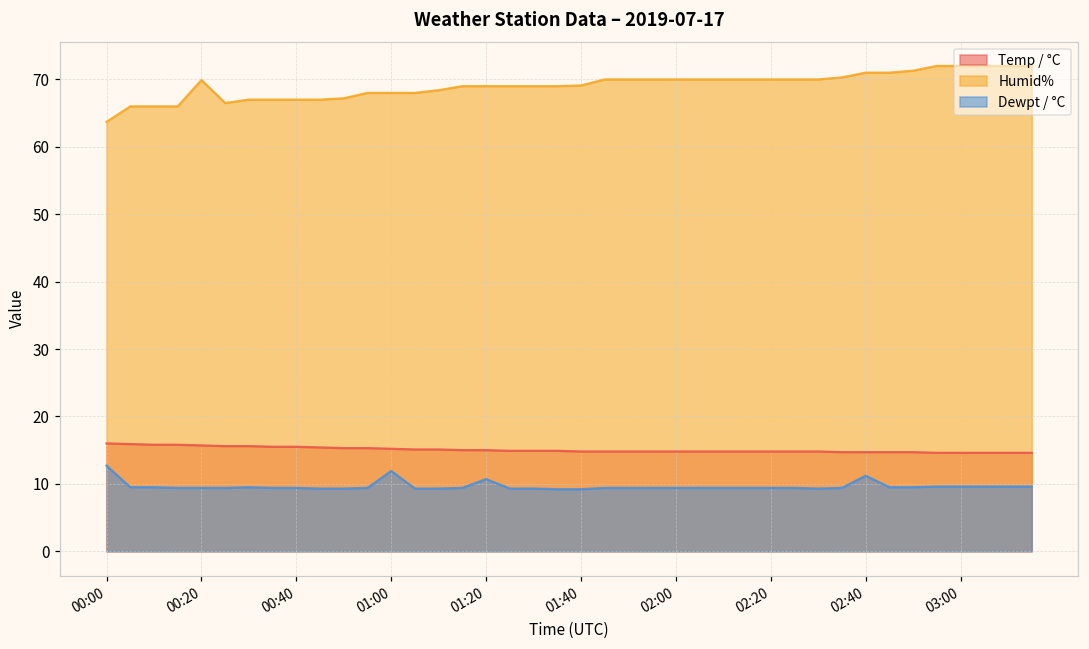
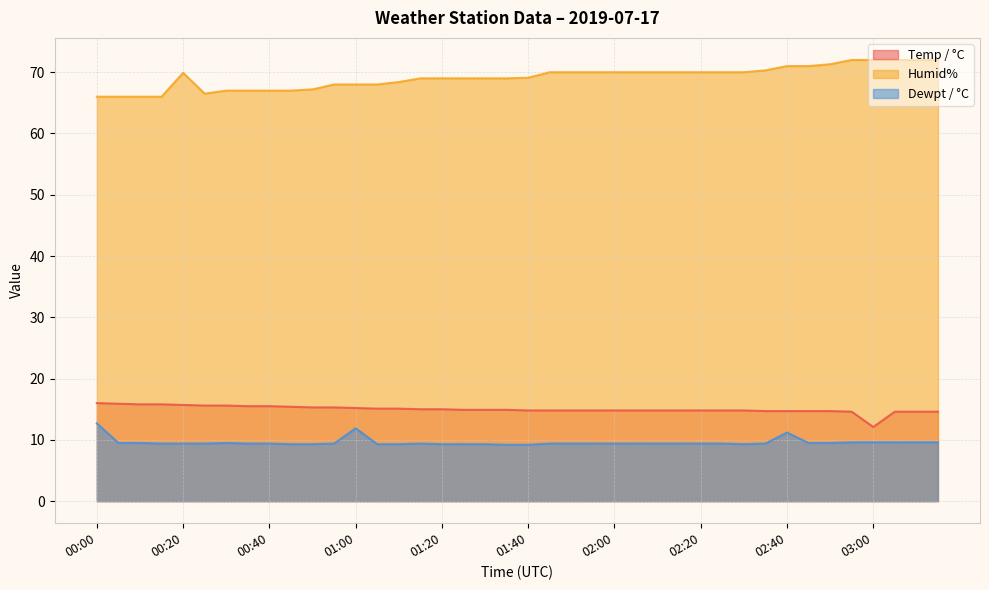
Humid%, 00:00: 64 -> 66
Dewpt / °C, 01:20: 11 -> 9
Temp / °C, 03:00: 15 -> 12
